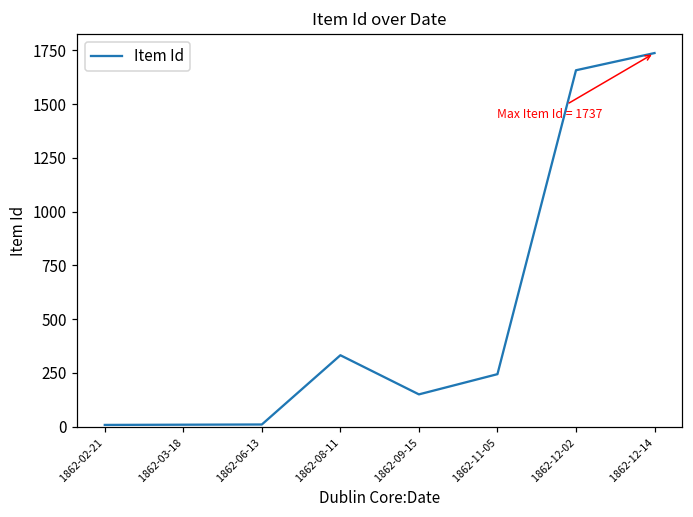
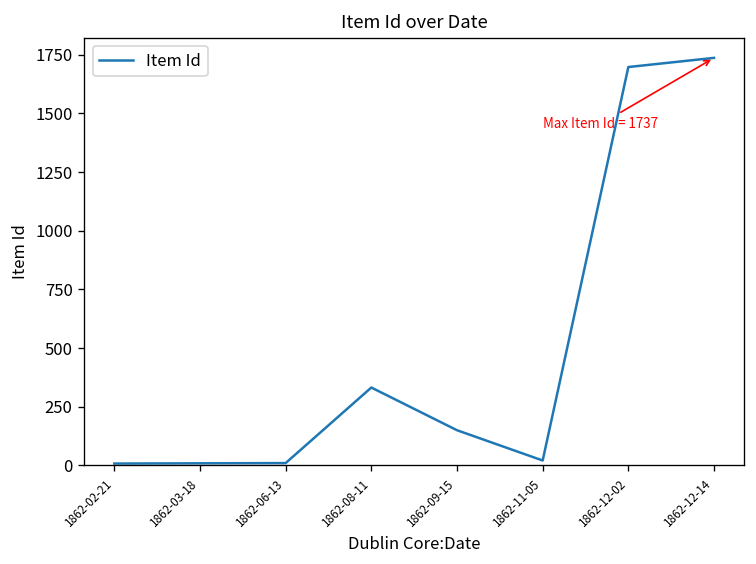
1862-11-05: 240 -> 20
1862-12-02: 1660 -> 1700
